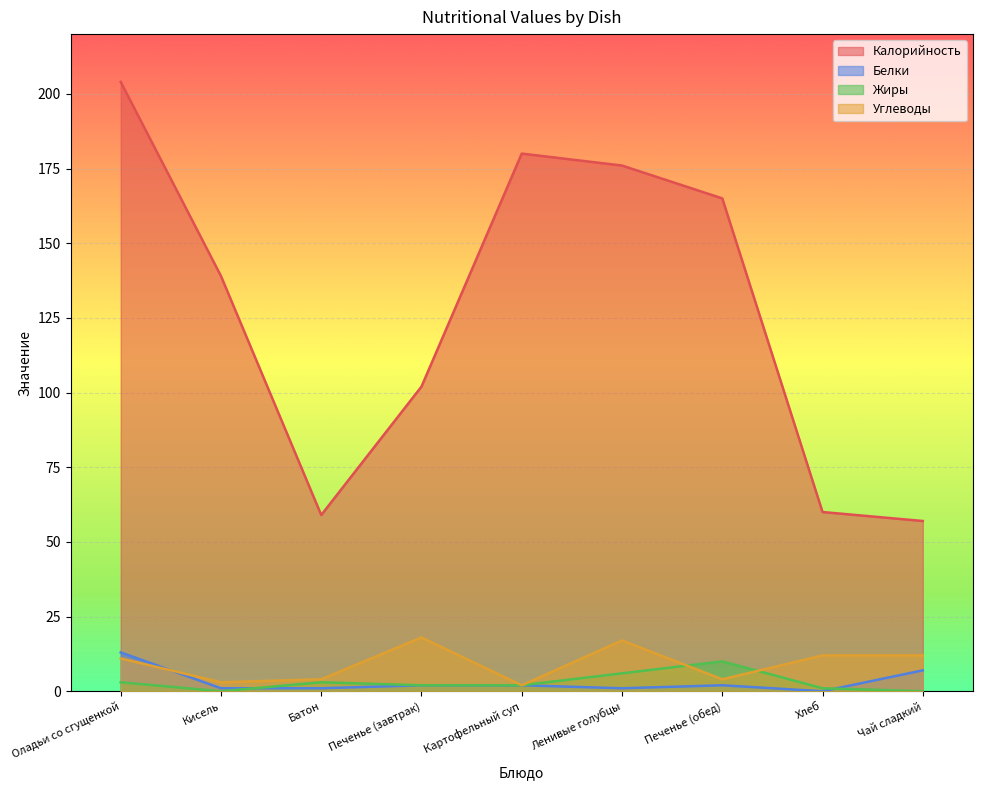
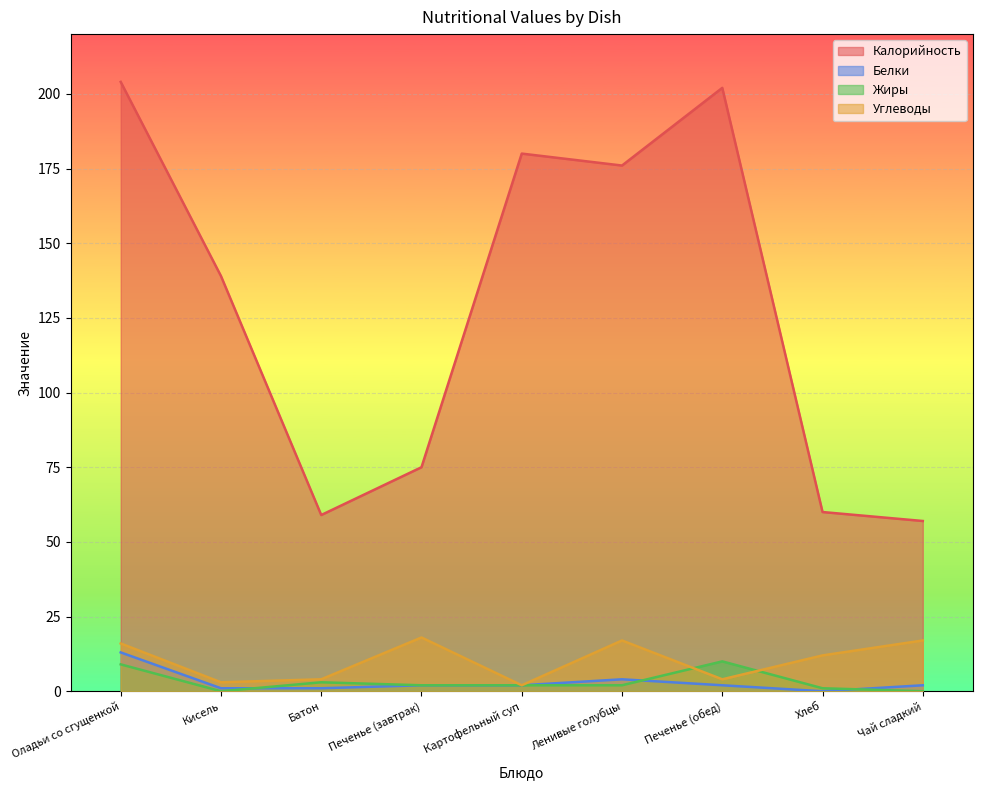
Жиры, Оладьи со сгущенкой: 3 -> 9
Углеводы, Оладьи со сгущенкой: 11 -> 16
Калорийность, Печенье (завтрак): 102 -> 75
Белки, Ленивые голубцы: 1 -> 4
Жиры, Ленивые голубцы: 6 -> 2
Калорийность, Печенье (обед): 165 -> 202
Белки, Чай сладкий: 7 -> 2
Углеводы, Чай сладкий: 12 -> 17
